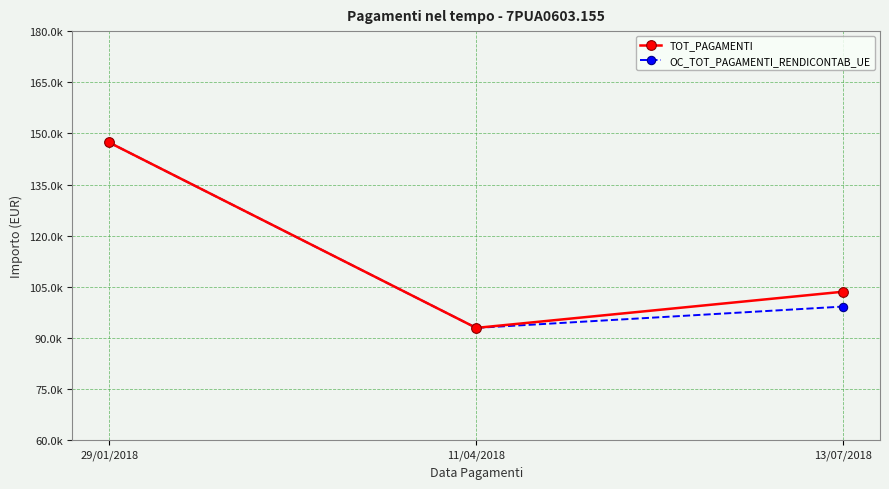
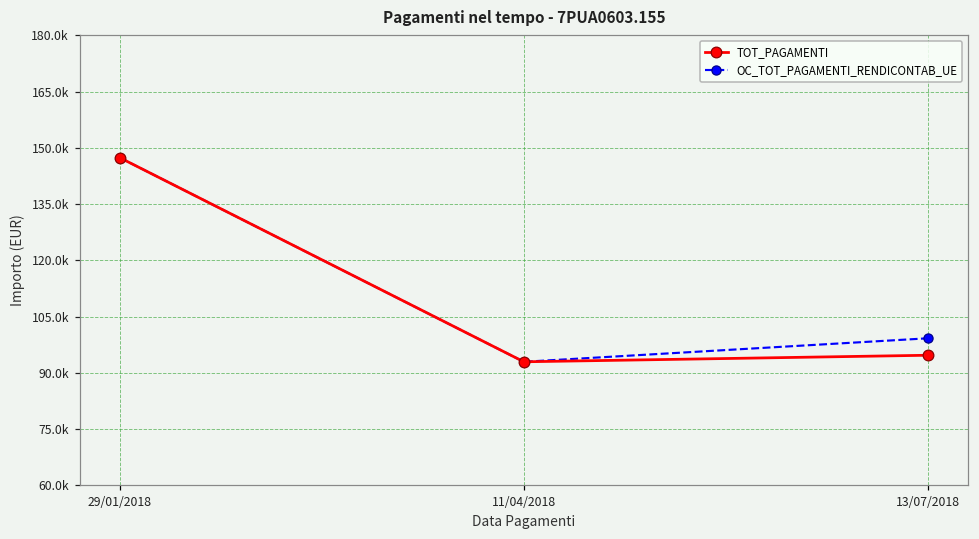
TOT_PAGAMENTI, 13/07/2018: 104000 -> 95000
